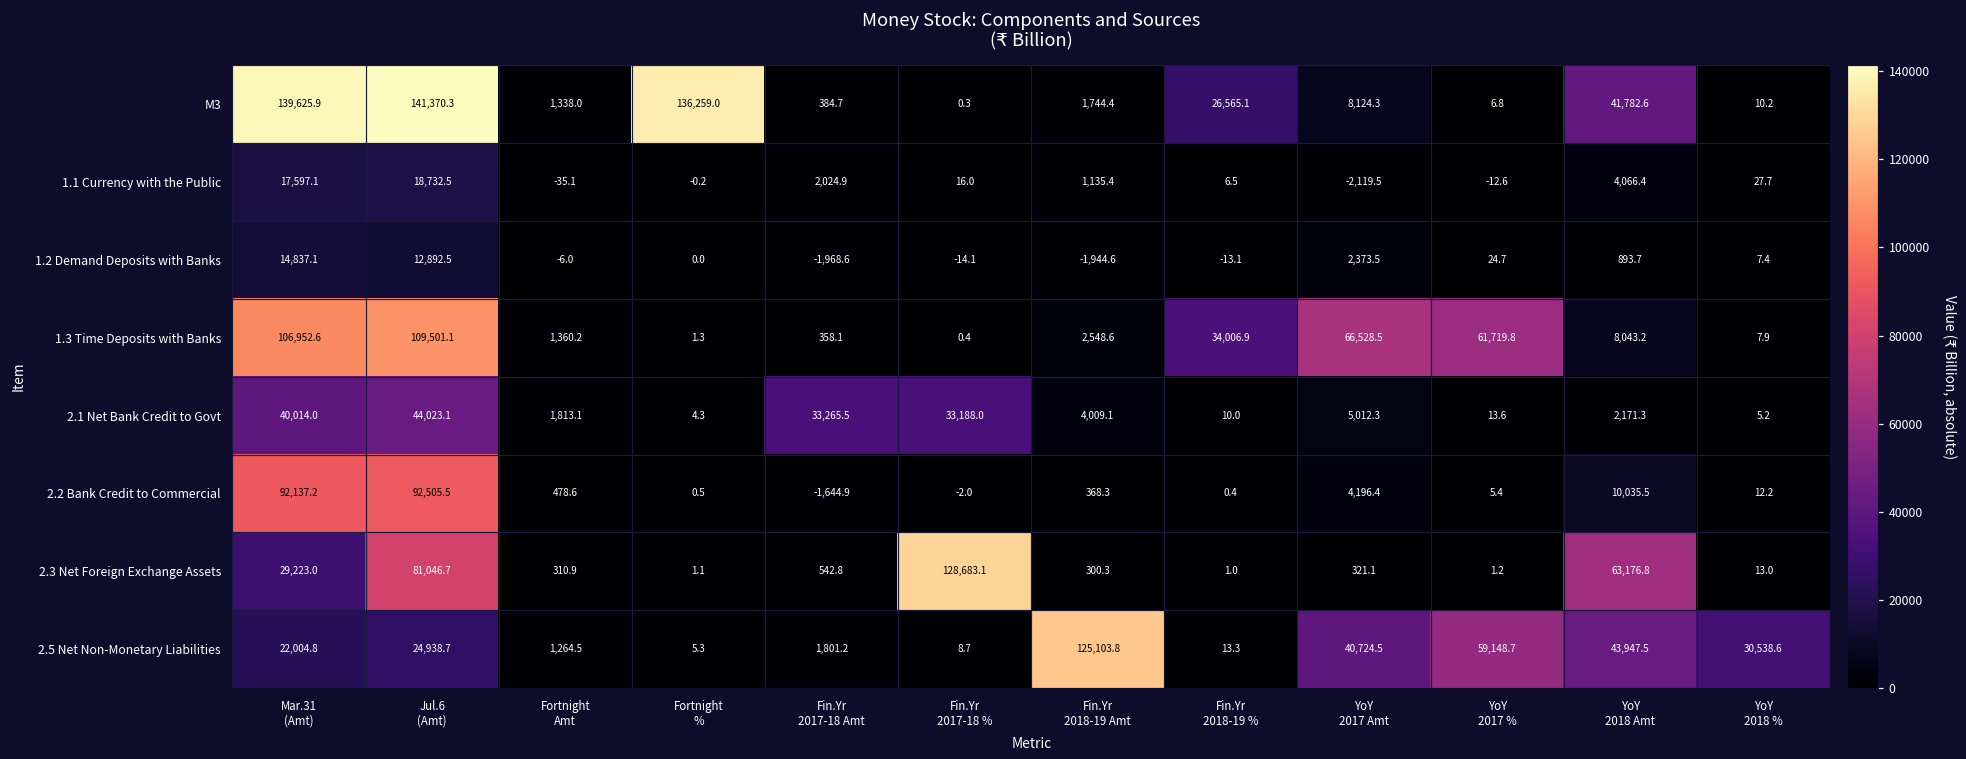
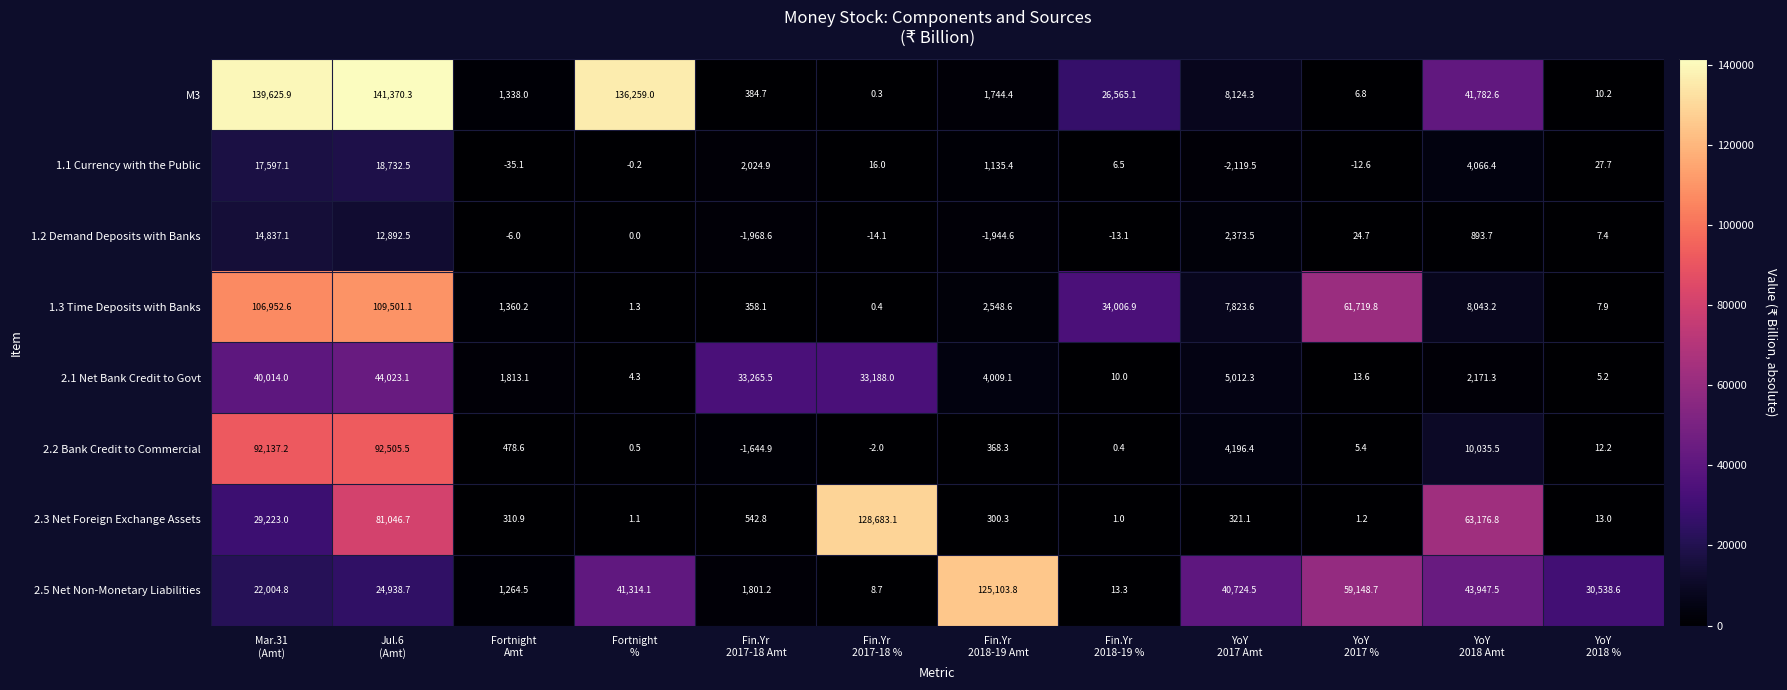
1.3 Time Deposits with Banks, YoY 2017 Amt: 66,528.5 -> 7,823.6
2.5 Net Non-Monetary Liabilities, Fortnight %: 5.3 -> 41,314.1
